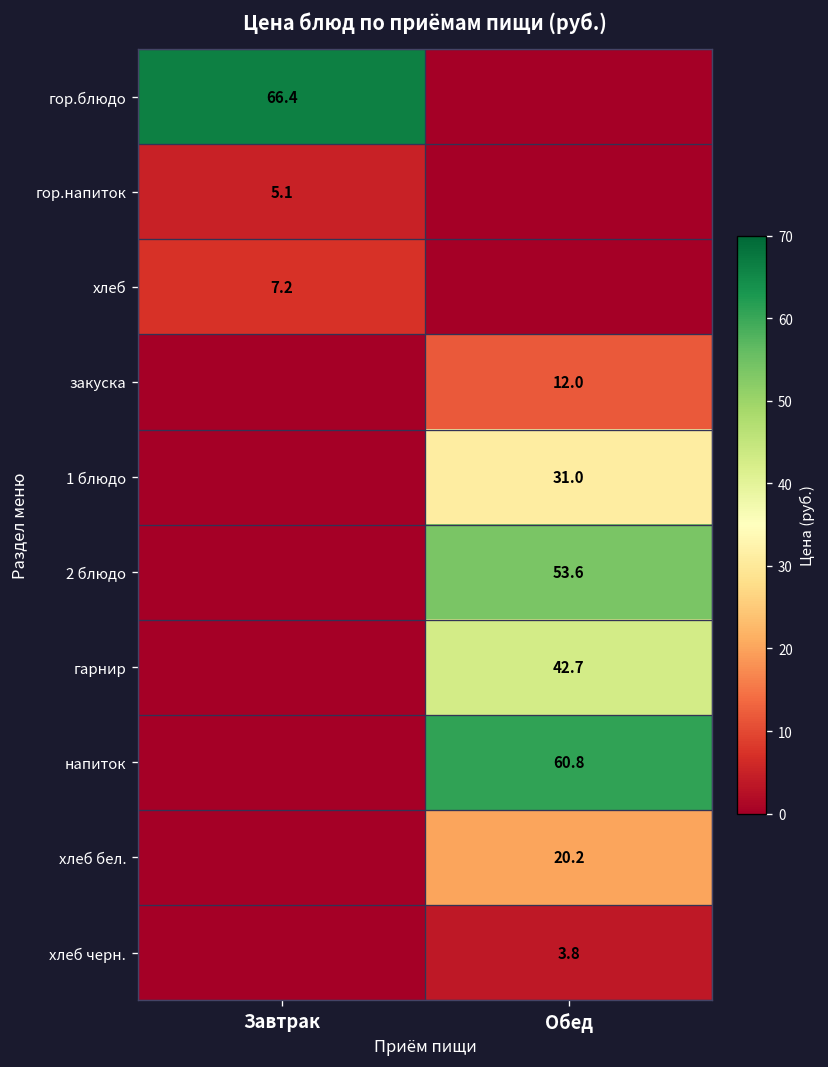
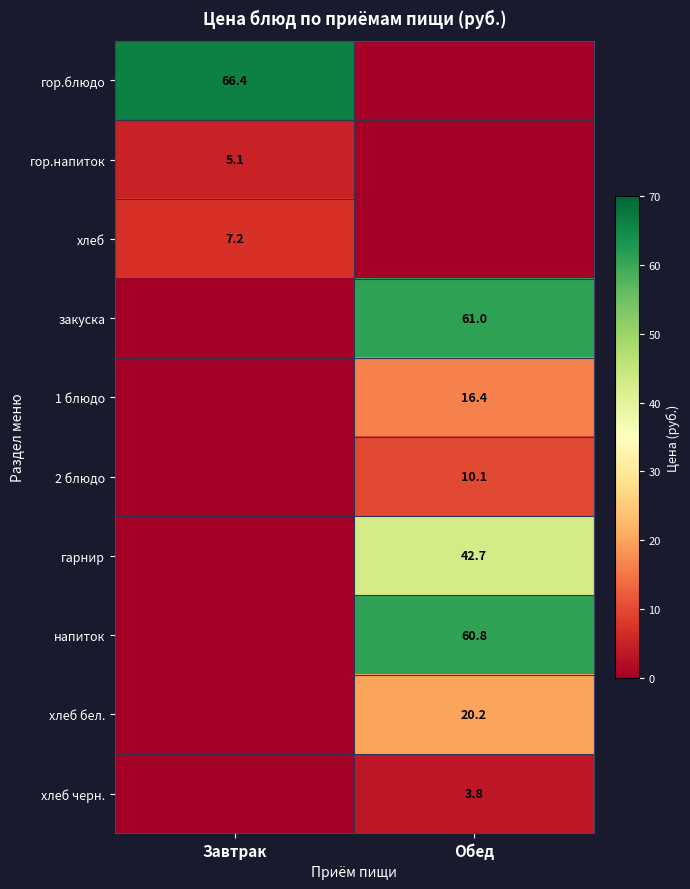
закуска, Обед: 12.0 -> 61.0
1 блюдо, Обед: 31.0 -> 16.4
2 блюдо, Обед: 53.6 -> 10.1
